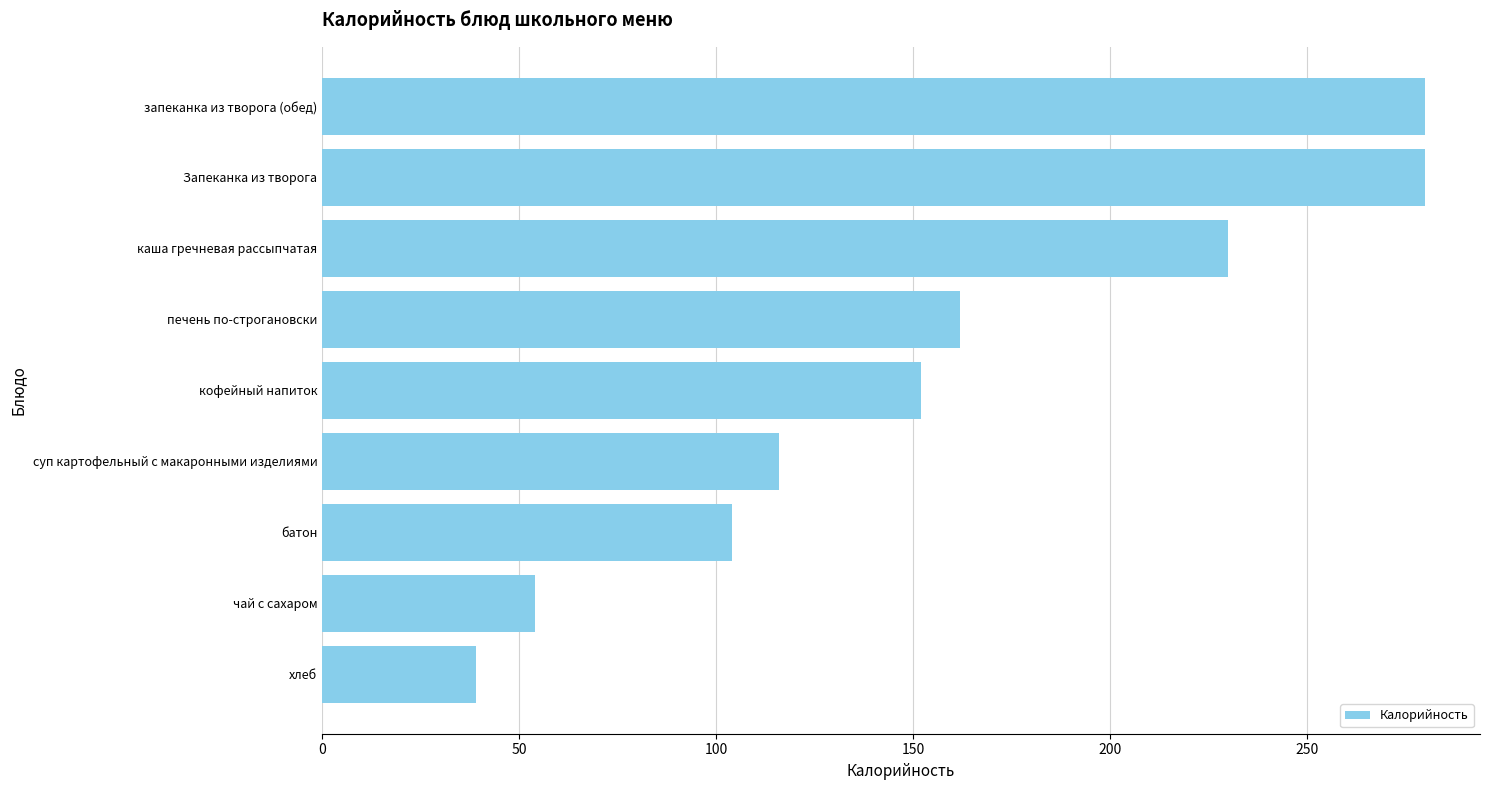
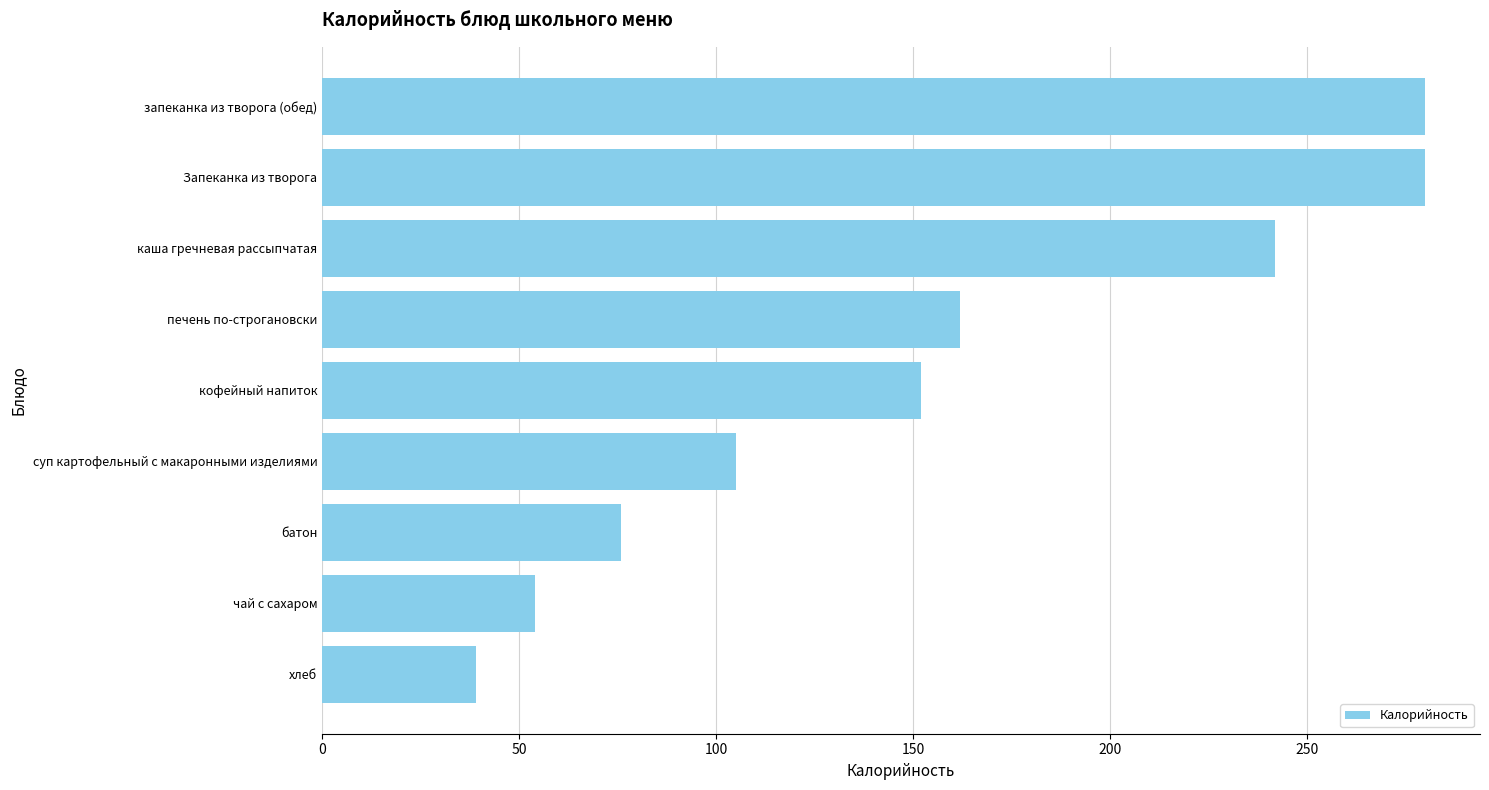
каша гречневая рассыпчатая: 230 -> 242
суп картофельный с макаронными изделиями: 116 -> 105
батон: 104 -> 76
